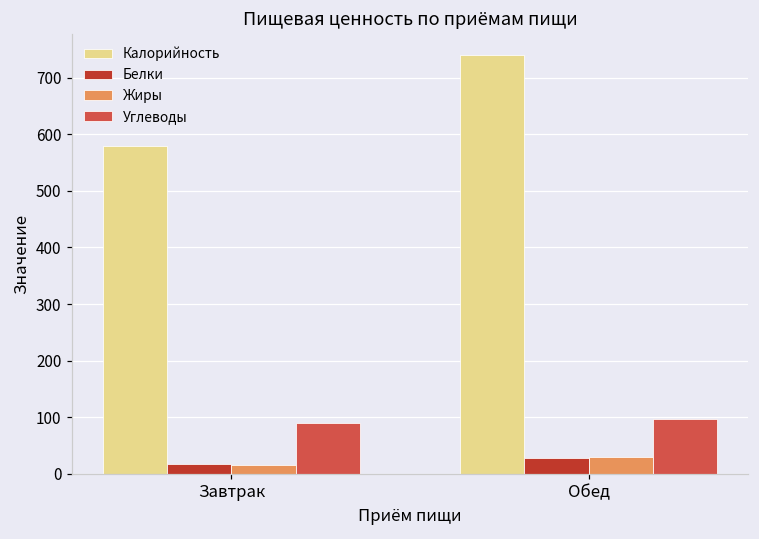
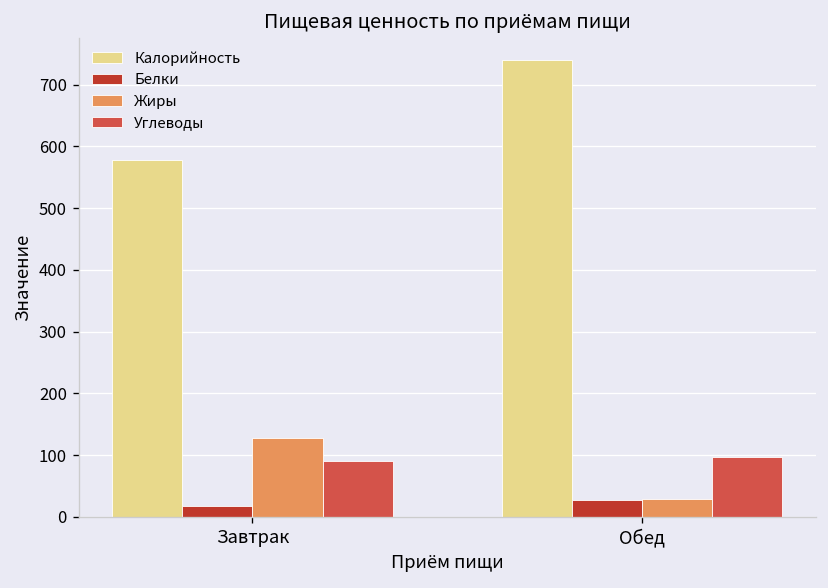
Жиры, Завтрак: 20 -> 130
